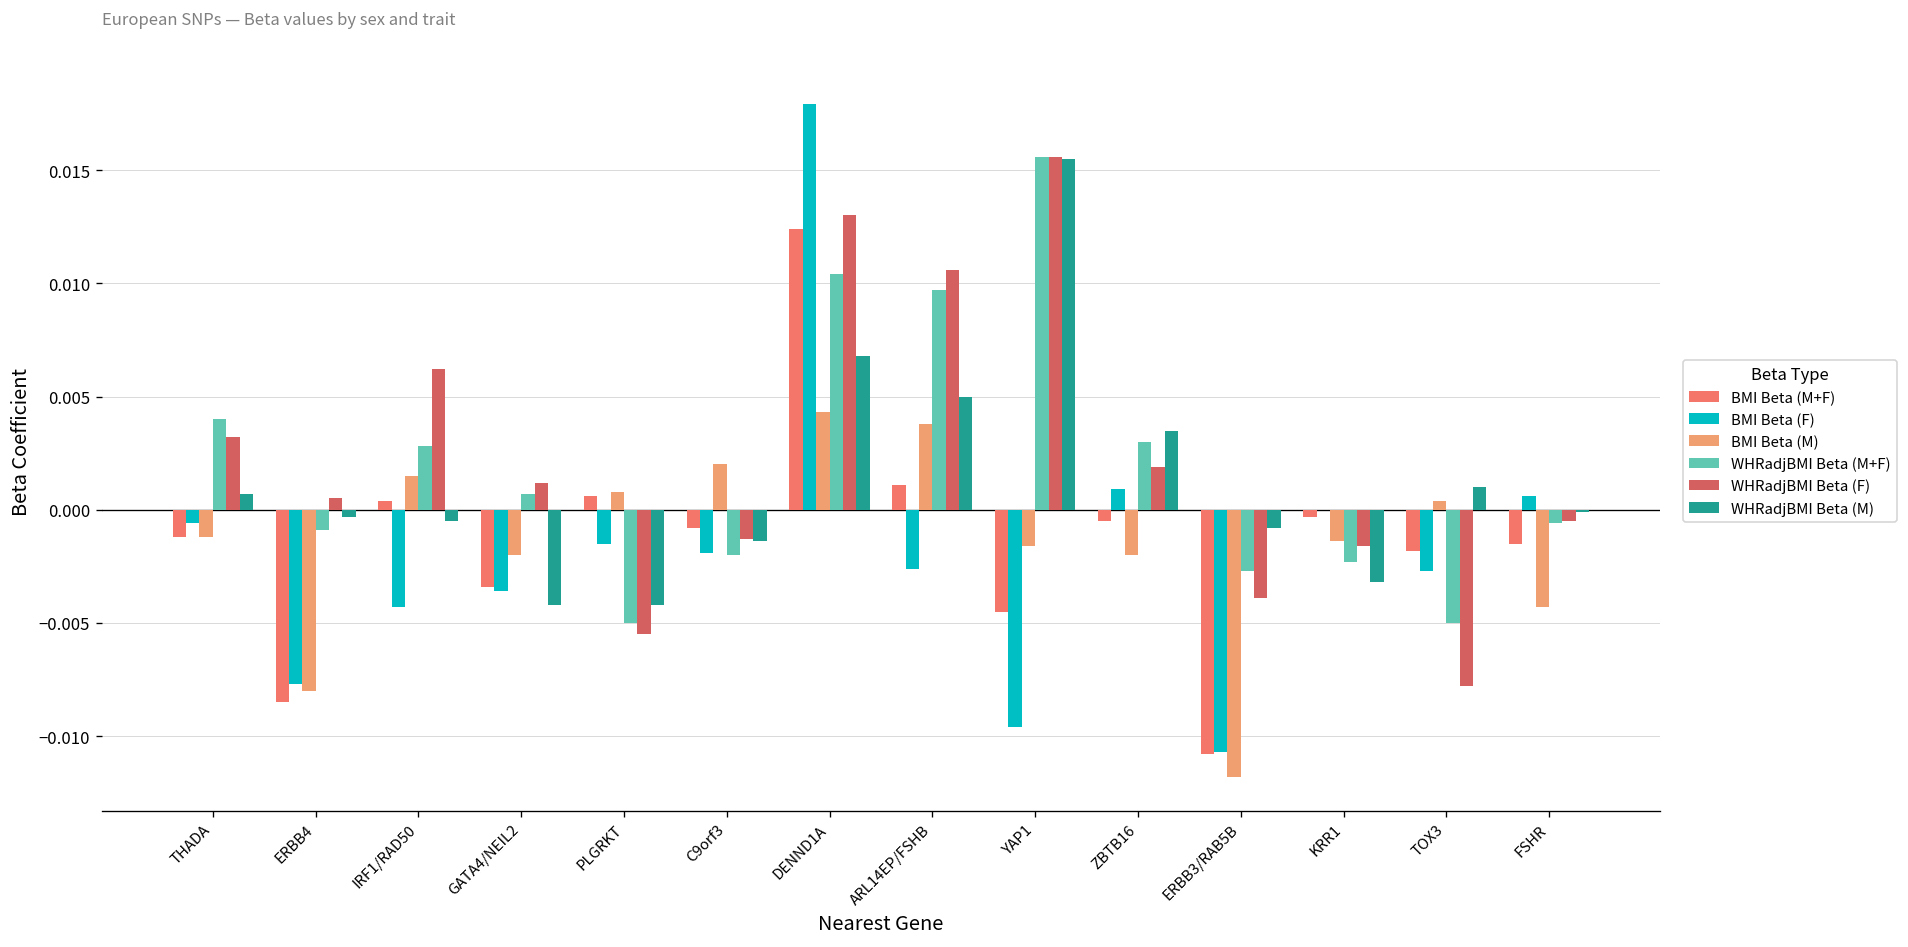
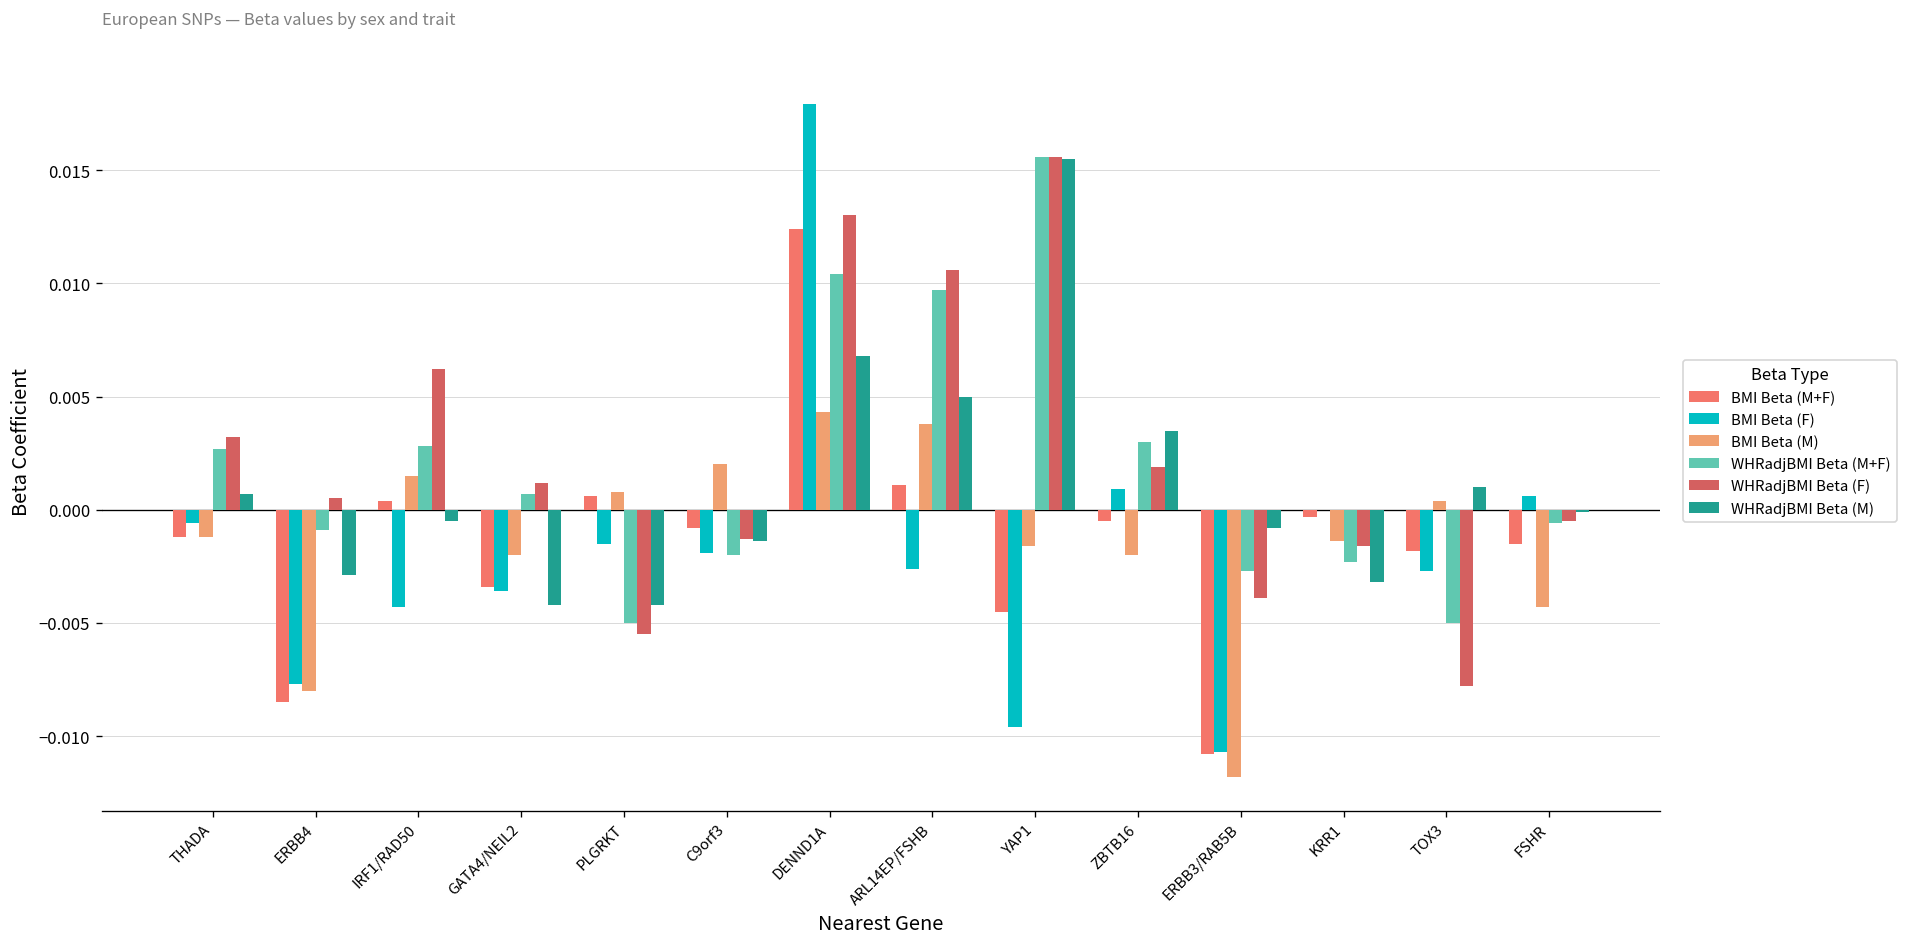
WHRadjBMI Beta (M+F), THADA: 0.0040 -> 0.0027
WHRadjBMI Beta (M), ERBB4: -0.0003 -> -0.0029
